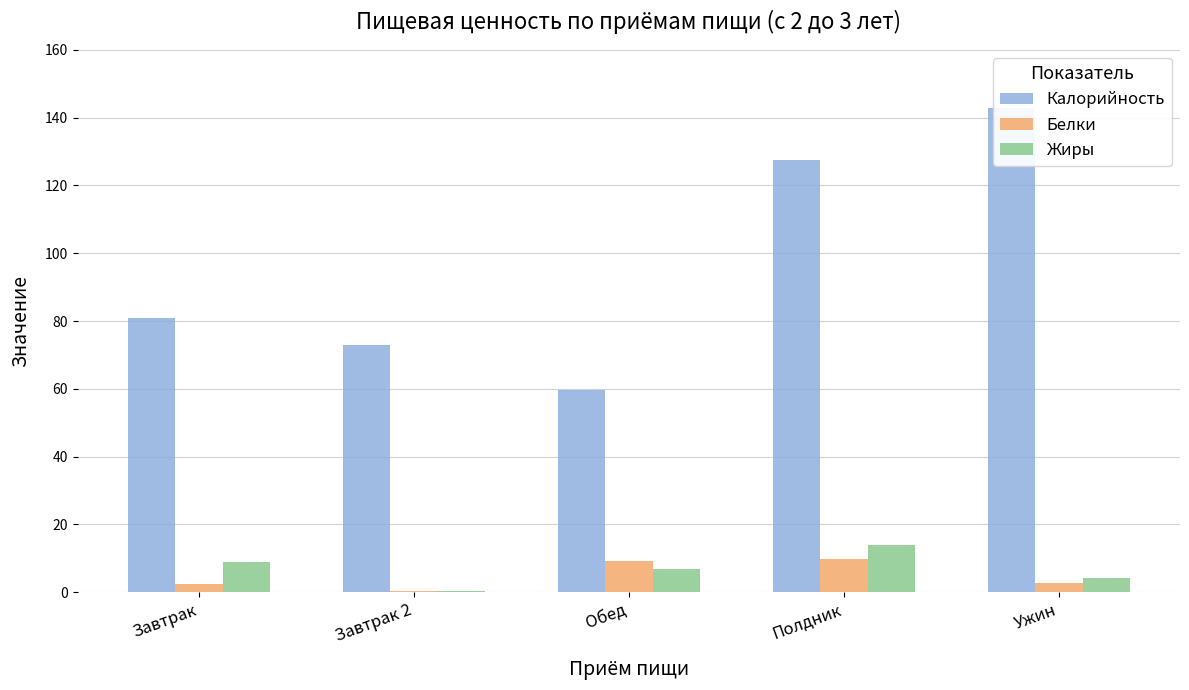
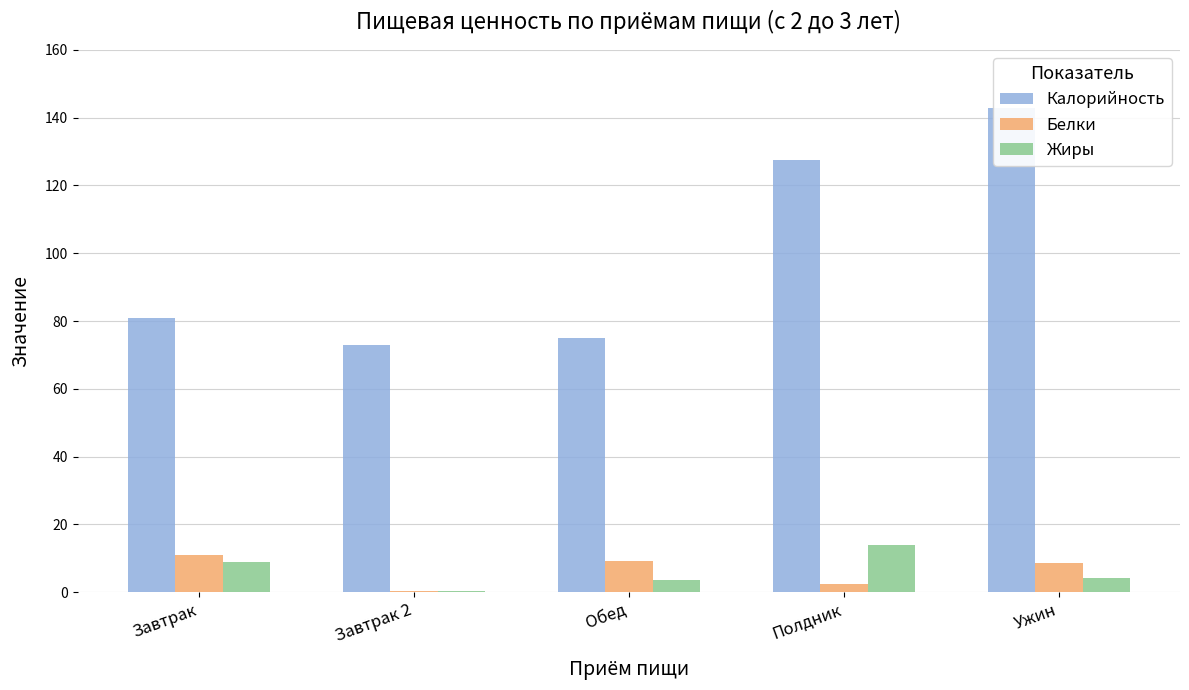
Белки, Завтрак: 2 -> 11
Калорийность, Обед: 60 -> 75
Жиры, Обед: 7 -> 4
Белки, Полдник: 10 -> 3
Белки, Ужин: 3 -> 9
